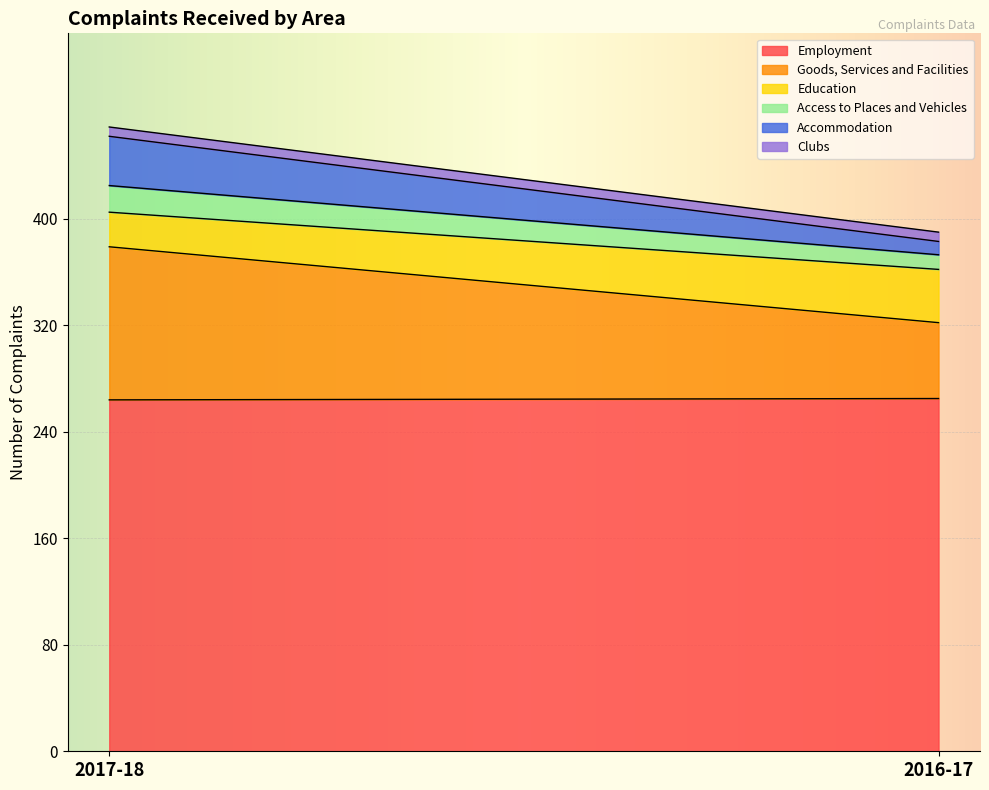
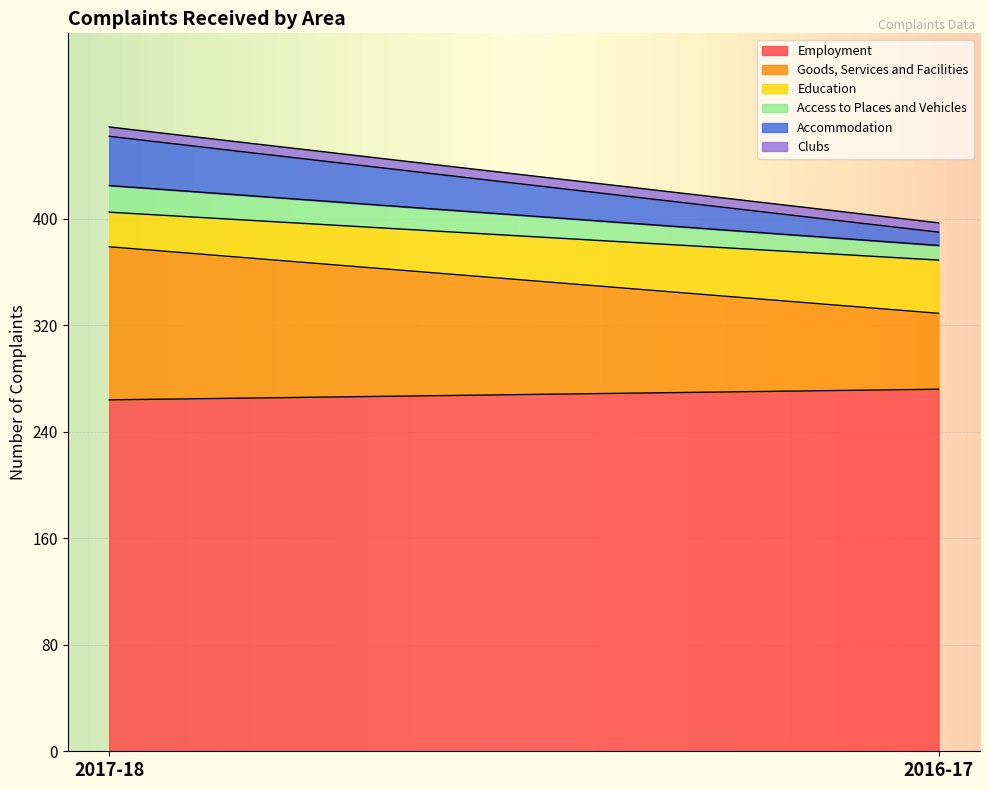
Employment, 2016-17: 265 -> 272
